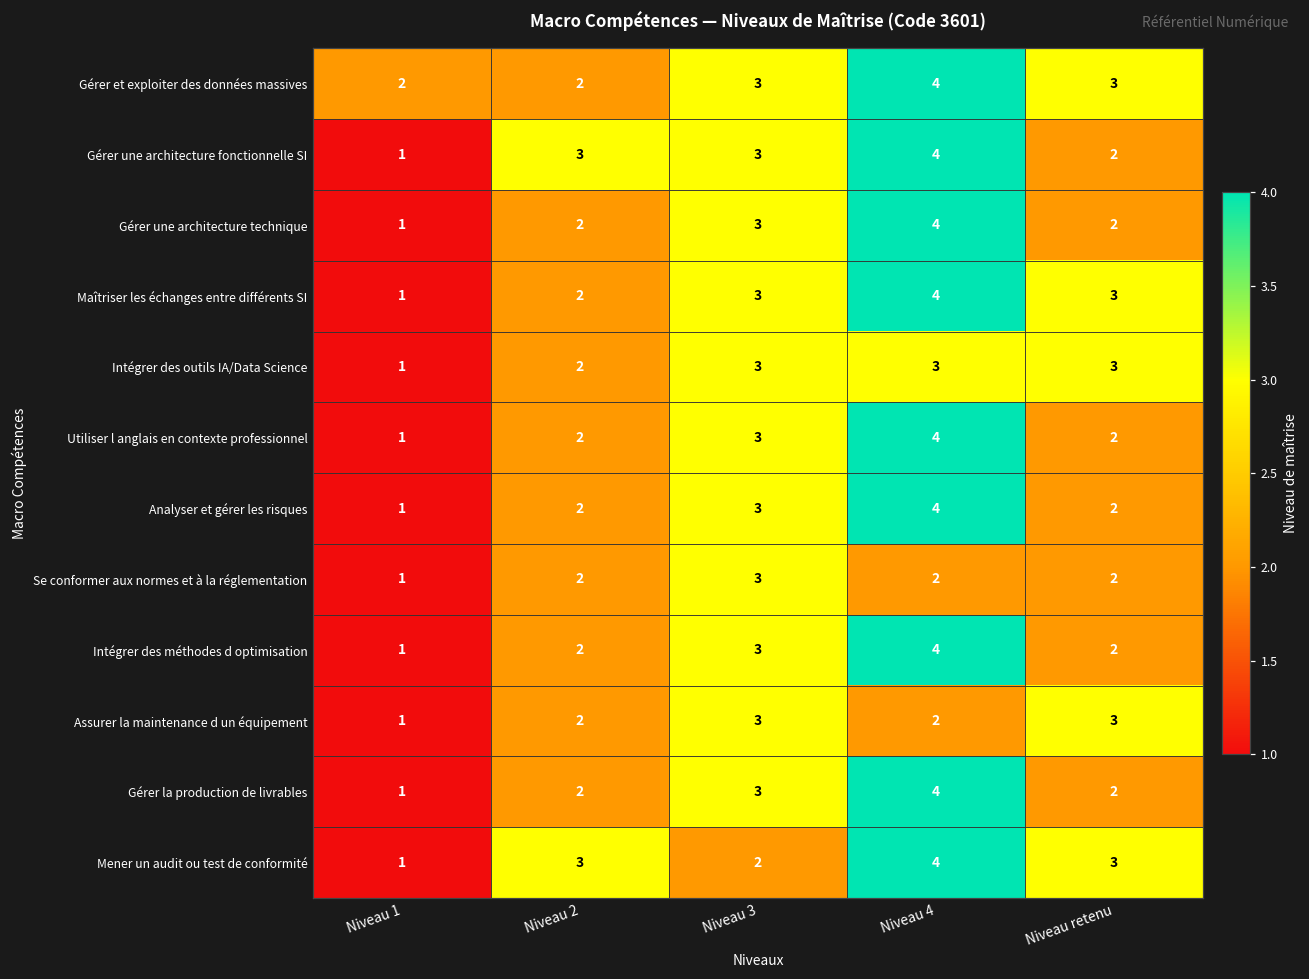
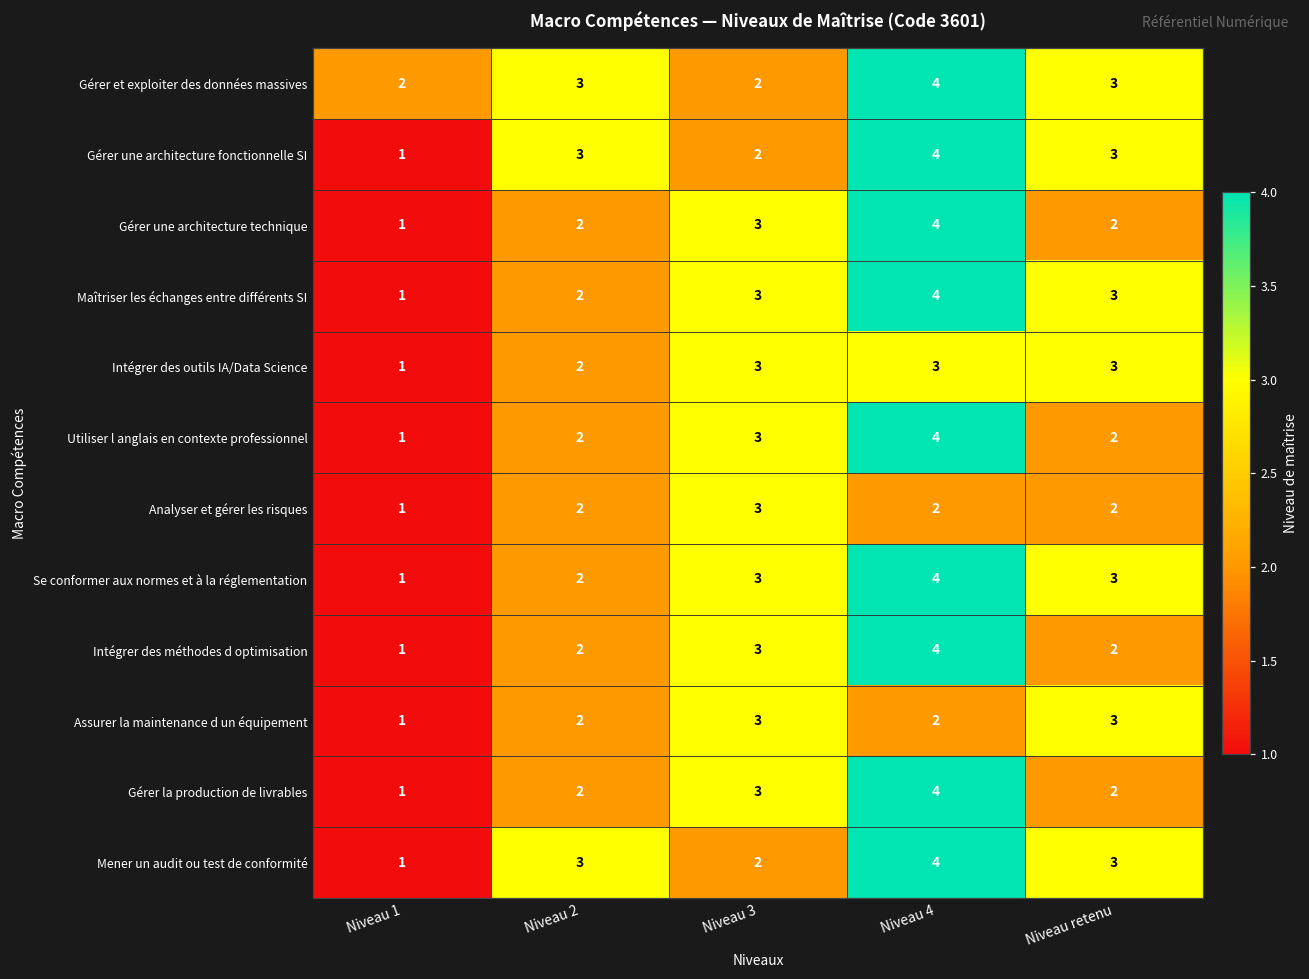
Gérer et exploiter des données massives, Niveau 2: 2 -> 3
Gérer et exploiter des données massives, Niveau 3: 3 -> 2
Gérer une architecture fonctionnelle SI, Niveau 3: 3 -> 2
Gérer une architecture fonctionnelle SI, Niveau retenu: 2 -> 3
Analyser et gérer les risques, Niveau 4: 4 -> 2
Se conformer aux normes et à la réglementation, Niveau 4: 2 -> 4
Se conformer aux normes et à la réglementation, Niveau retenu: 2 -> 3
